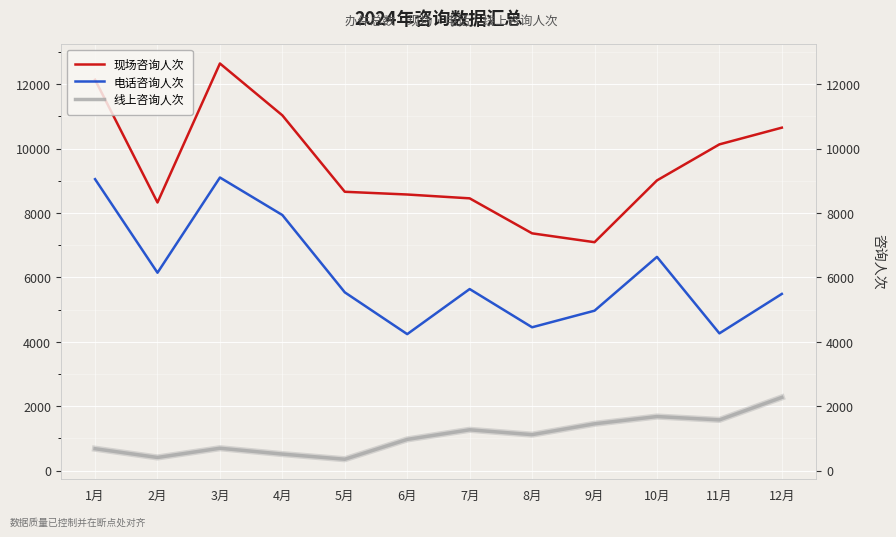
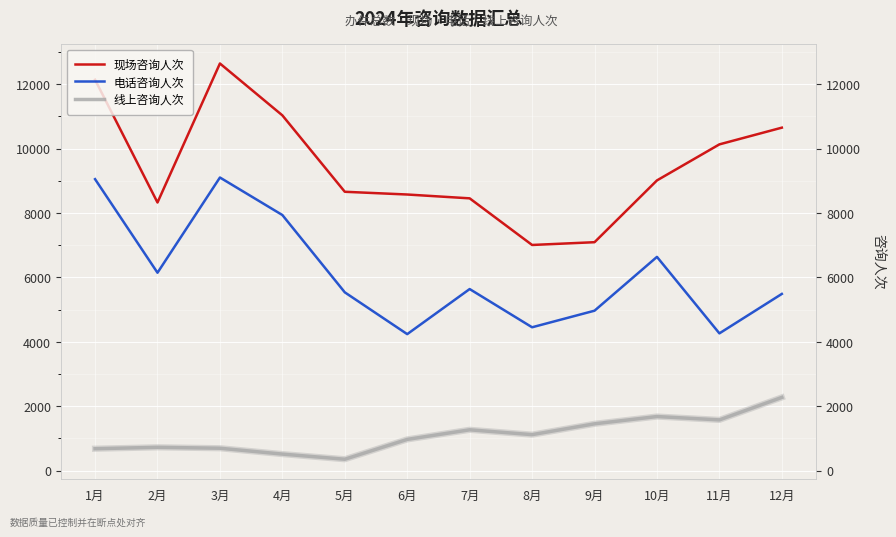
线上咨询人次, 2月: 400 -> 700
现场咨询人次, 8月: 7400 -> 7000
